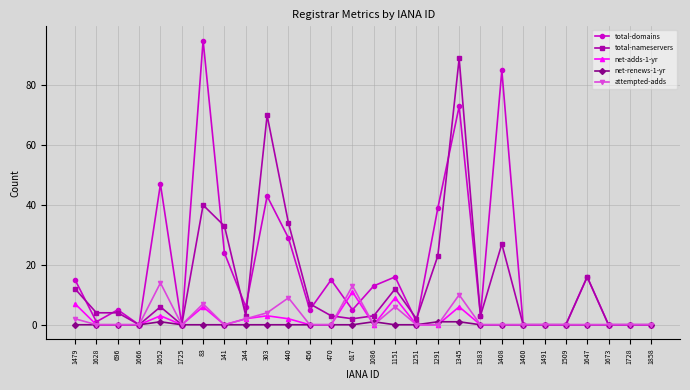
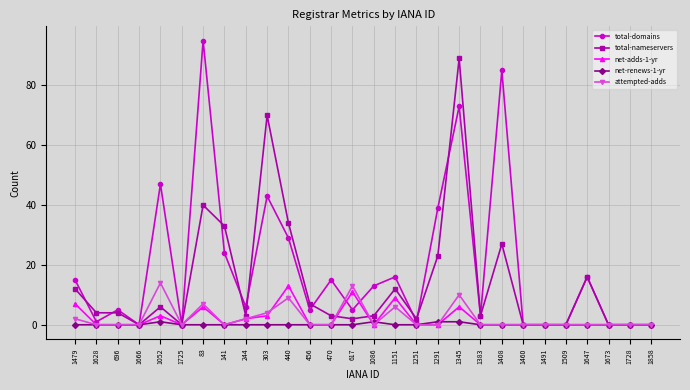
net-adds-1-yr, 440: 2 -> 13
